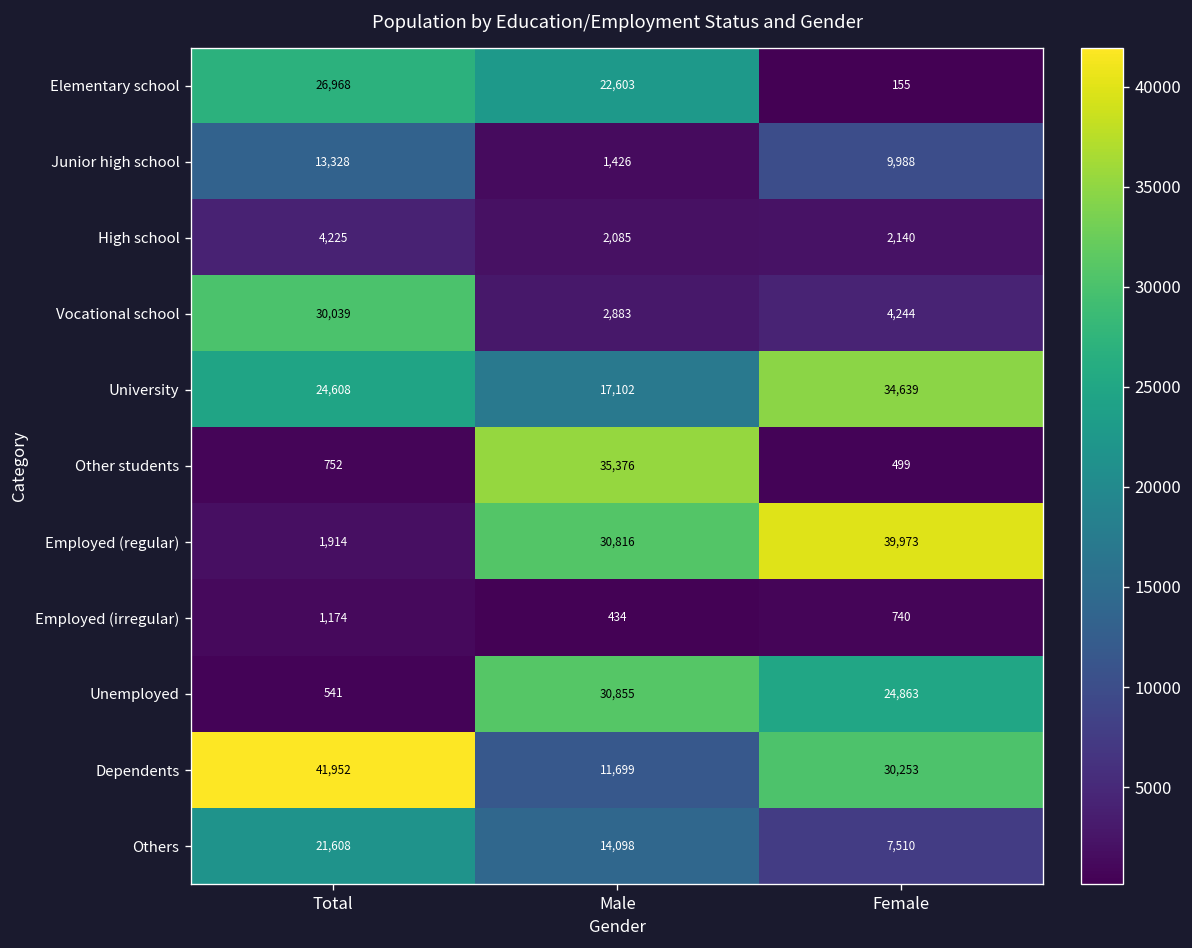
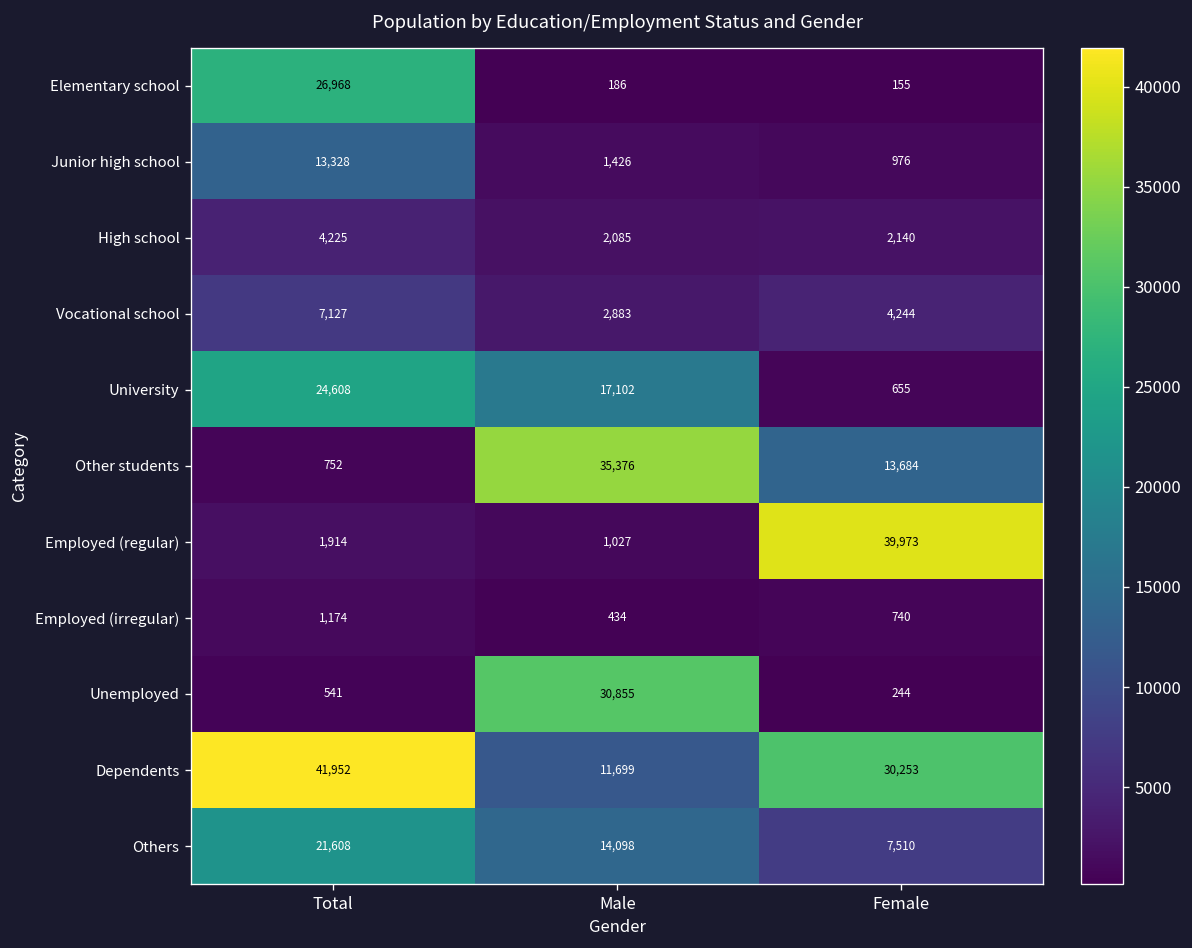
Elementary school, Male: 22,603 -> 186
Junior high school, Female: 9,988 -> 976
Vocational school, Total: 30,039 -> 7,127
University, Female: 34,639 -> 655
Other students, Female: 499 -> 13,684
Employed (regular), Male: 30,816 -> 1,027
Unemployed, Female: 24,863 -> 244
